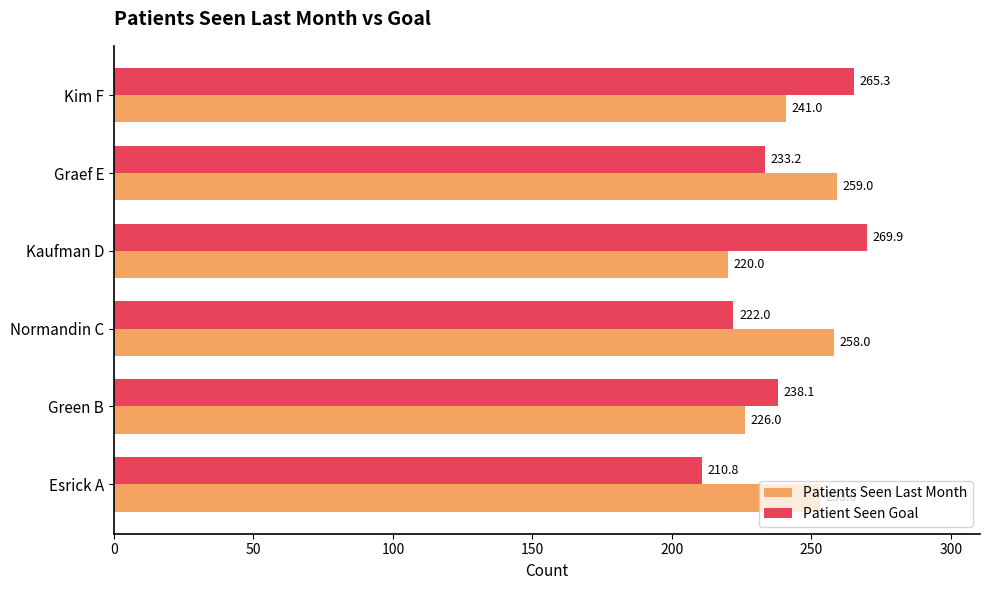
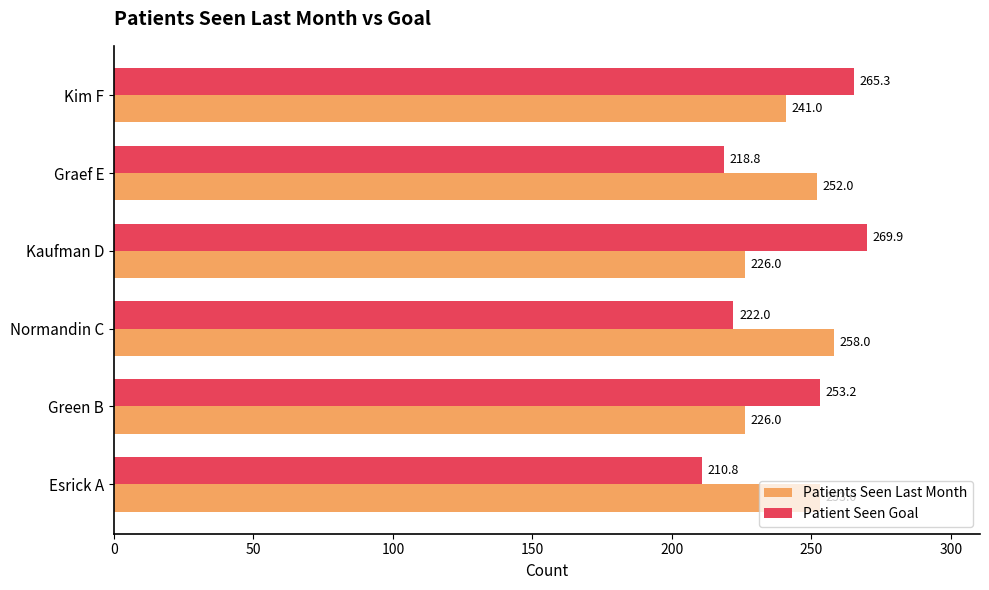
Patient Seen Goal, Graef E: 233.2 -> 218.8
Patients Seen Last Month, Graef E: 259.0 -> 252.0
Patients Seen Last Month, Kaufman D: 220.0 -> 226.0
Patient Seen Goal, Green B: 238.1 -> 253.2
